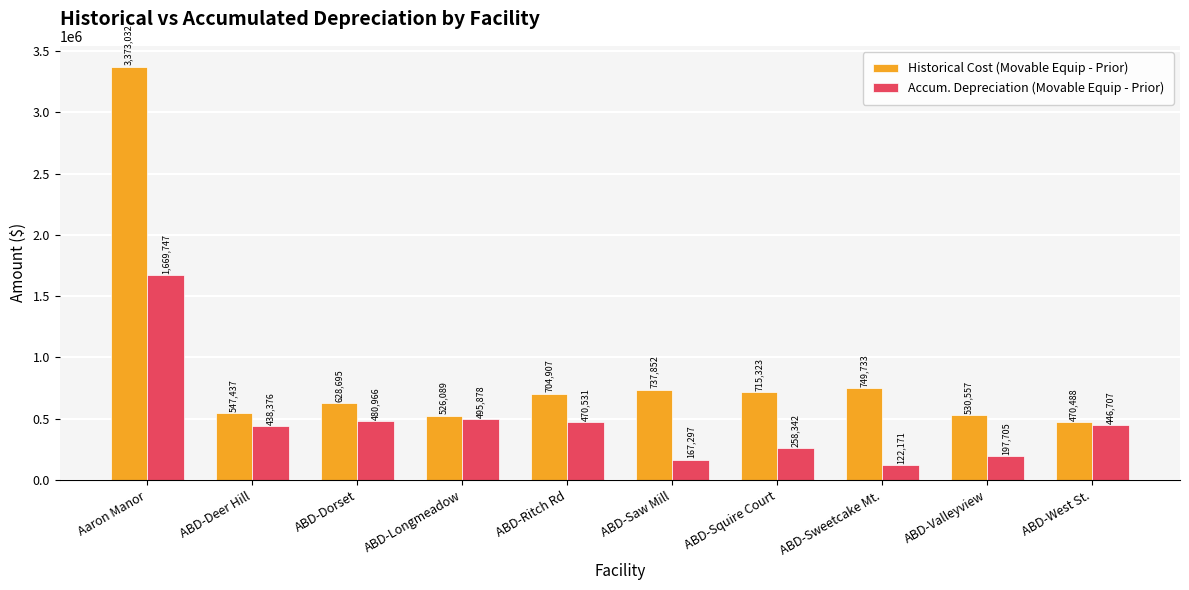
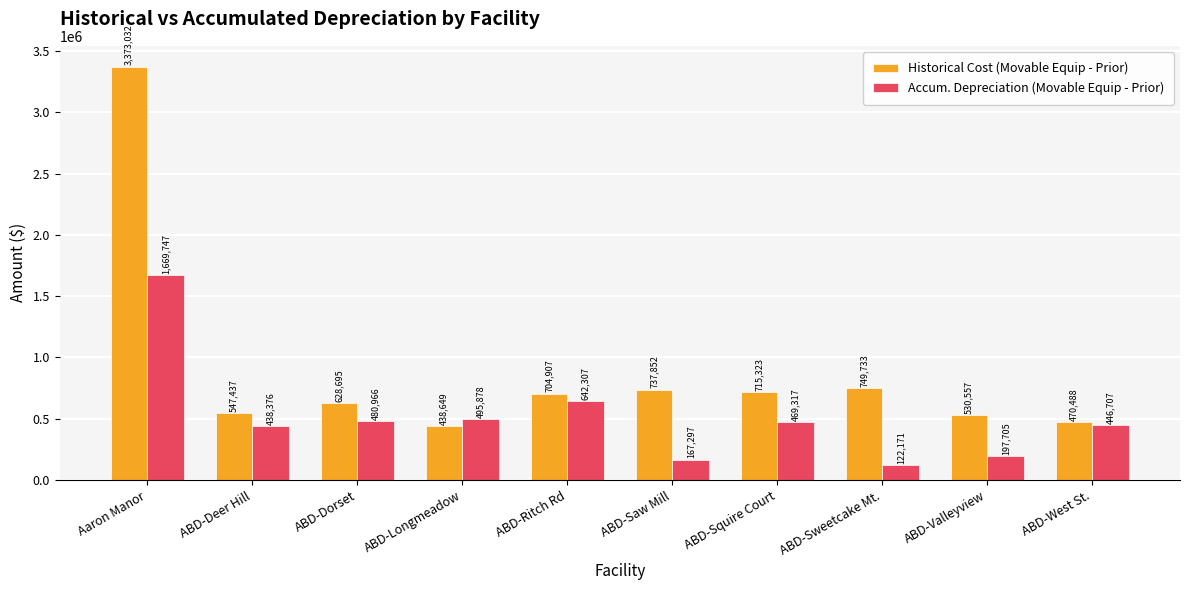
Historical Cost (Movable Equip - Prior), ABD-Longmeadow: 526,089 -> 438,649
Accum. Depreciation (Movable Equip - Prior), ABD-Ritch Rd: 470,531 -> 642,307
Accum. Depreciation (Movable Equip - Prior), ABD-Squire Court: 258,342 -> 469,317
